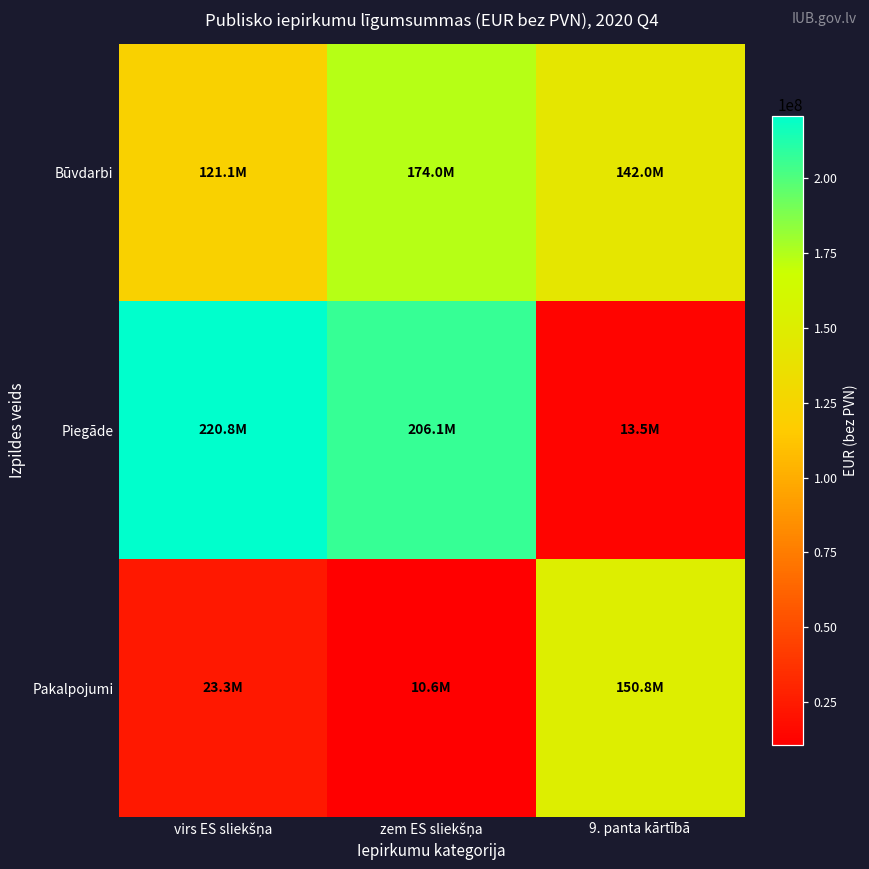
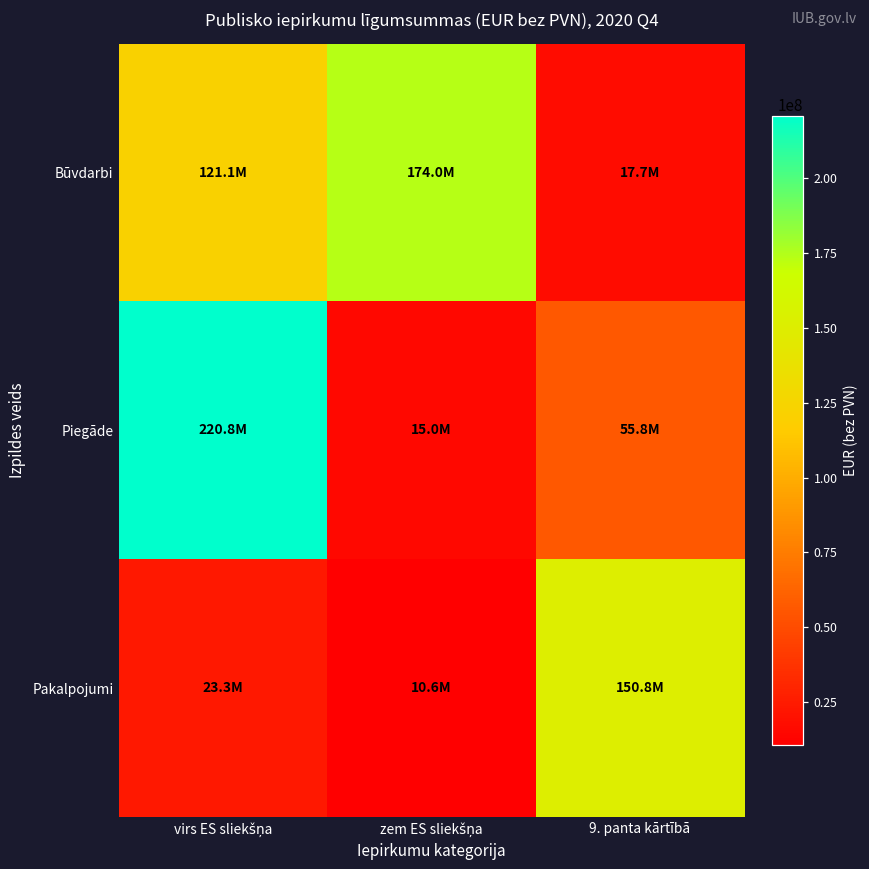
Būvdarbi, 9. panta kārtībā: 142.0M -> 17.7M
Piegāde, zem ES sliekšņa: 206.1M -> 15.0M
Piegāde, 9. panta kārtībā: 13.5M -> 55.8M
